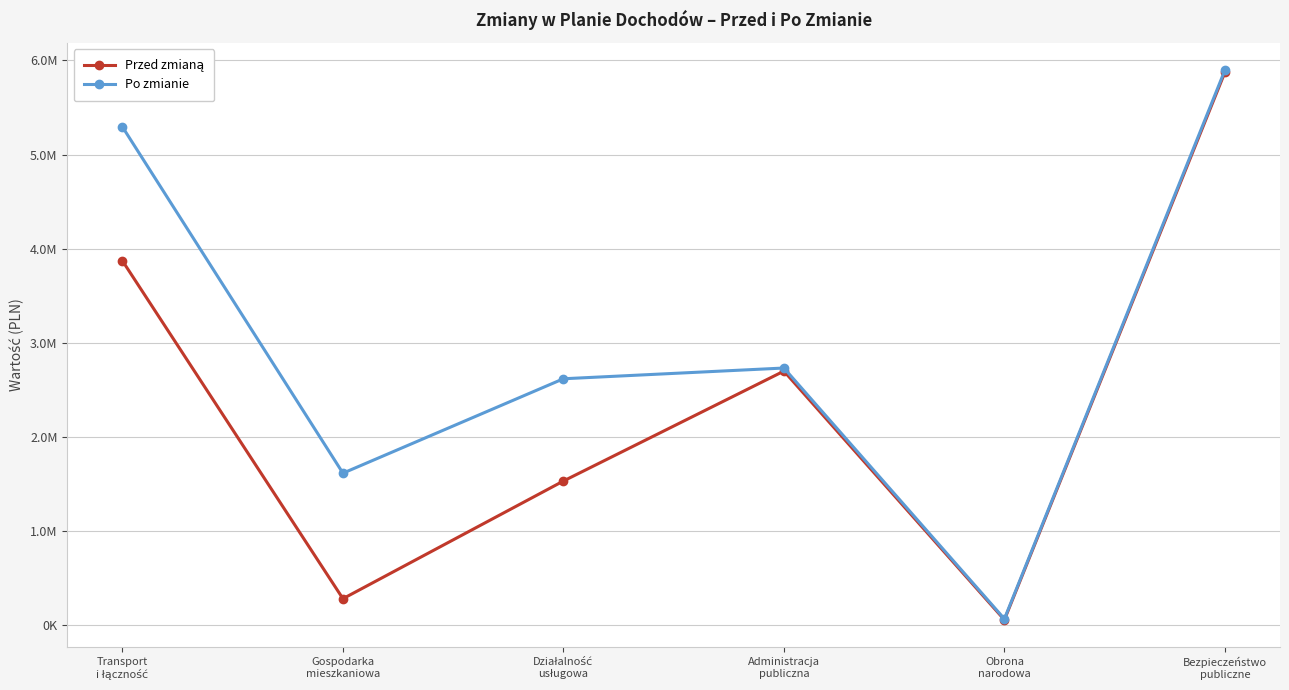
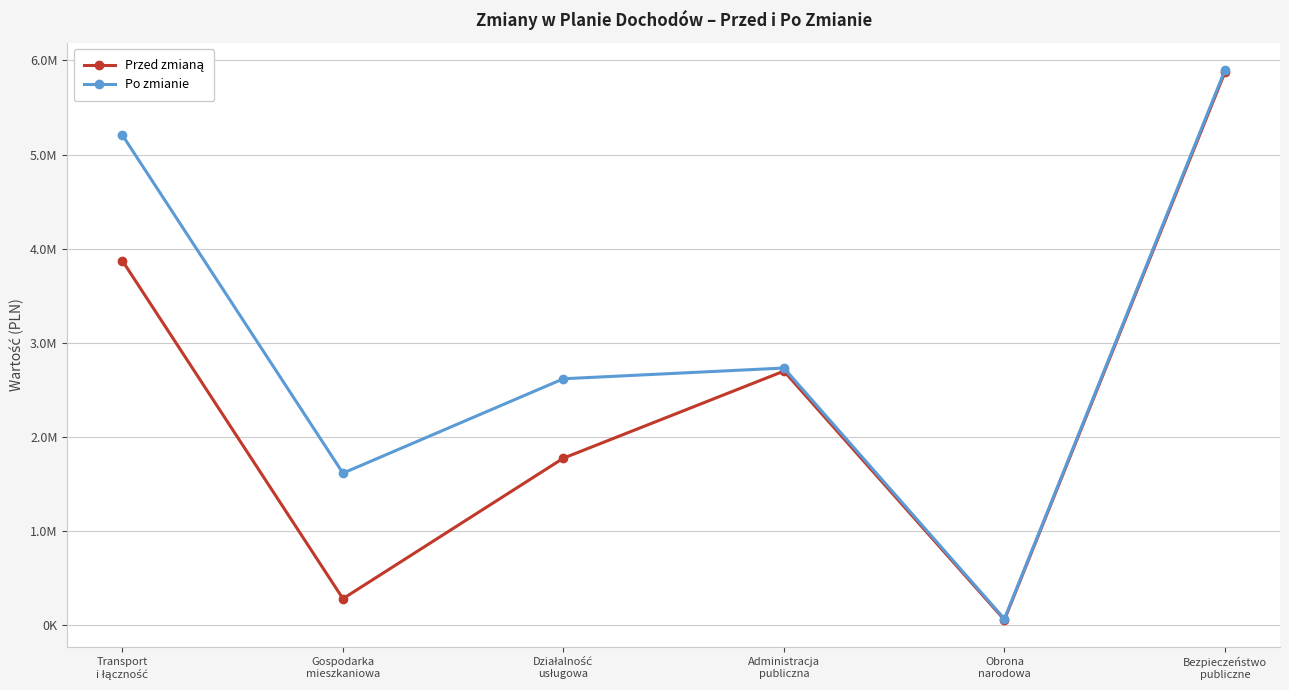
Po zmianie, Transport i łączność: 5300000 -> 5200000
Przed zmianą, Działalność usługowa: 1500000 -> 1800000
